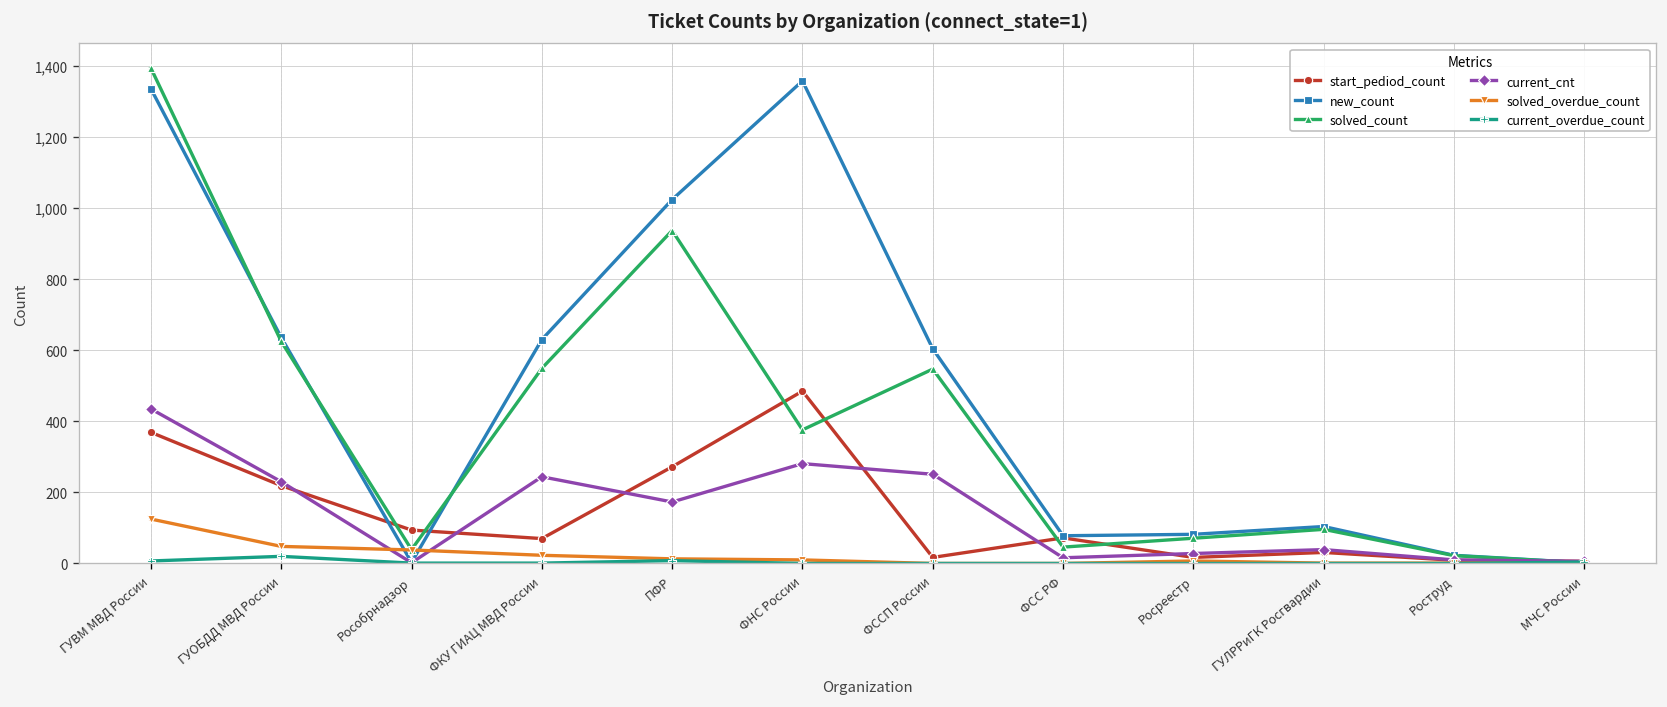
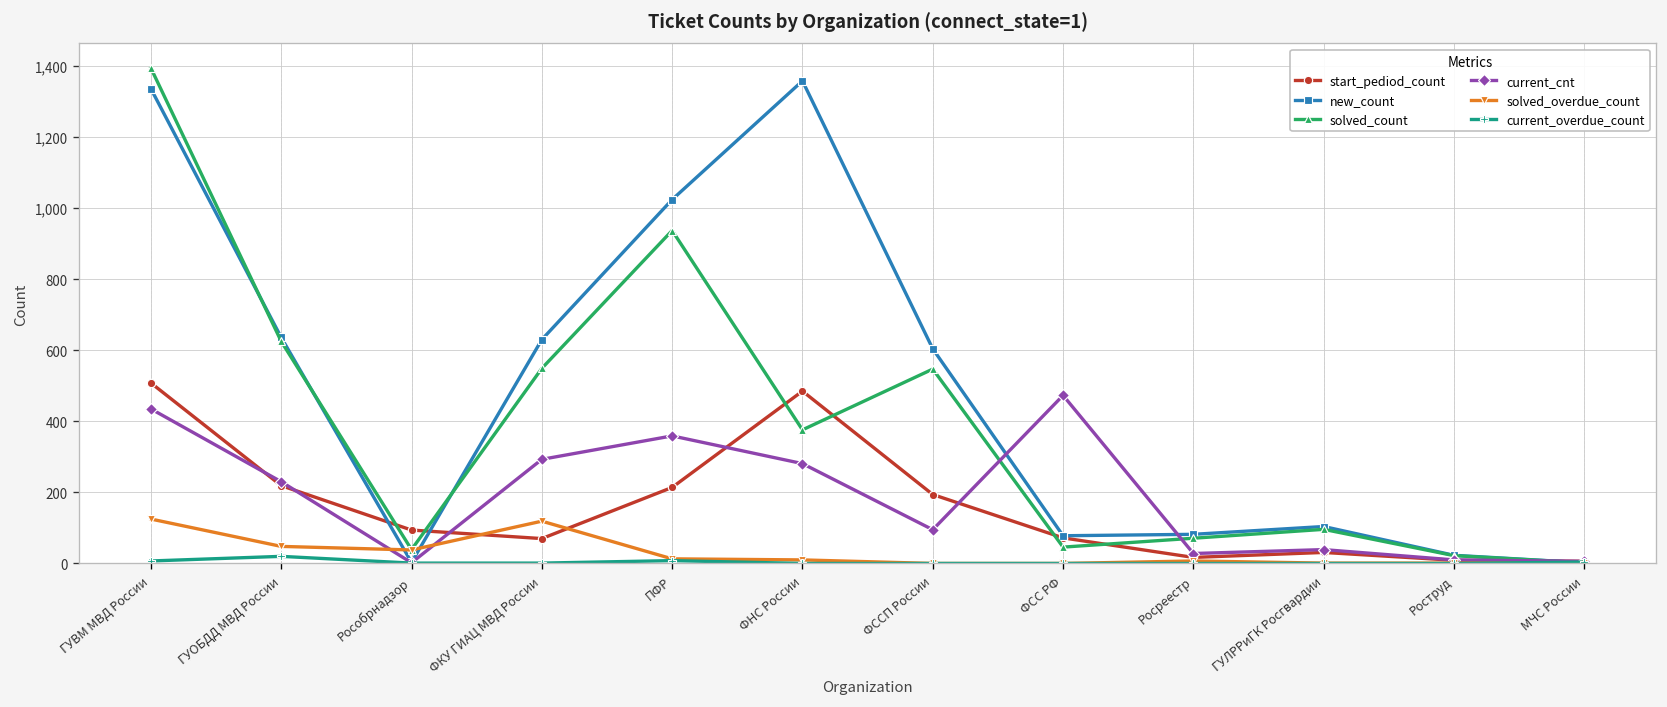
start_pediod_count, ГУВМ МВД России: 370 -> 510
current_cnt, ФКУ ГИАЦ МВД России: 240 -> 290
solved_overdue_count, ФКУ ГИАЦ МВД России: 20 -> 120
start_pediod_count, ПФР: 270 -> 210
current_cnt, ПФР: 170 -> 360
start_pediod_count, ФССП России: 20 -> 190
current_cnt, ФССП России: 250 -> 100
current_cnt, ФСС РФ: 20 -> 470
